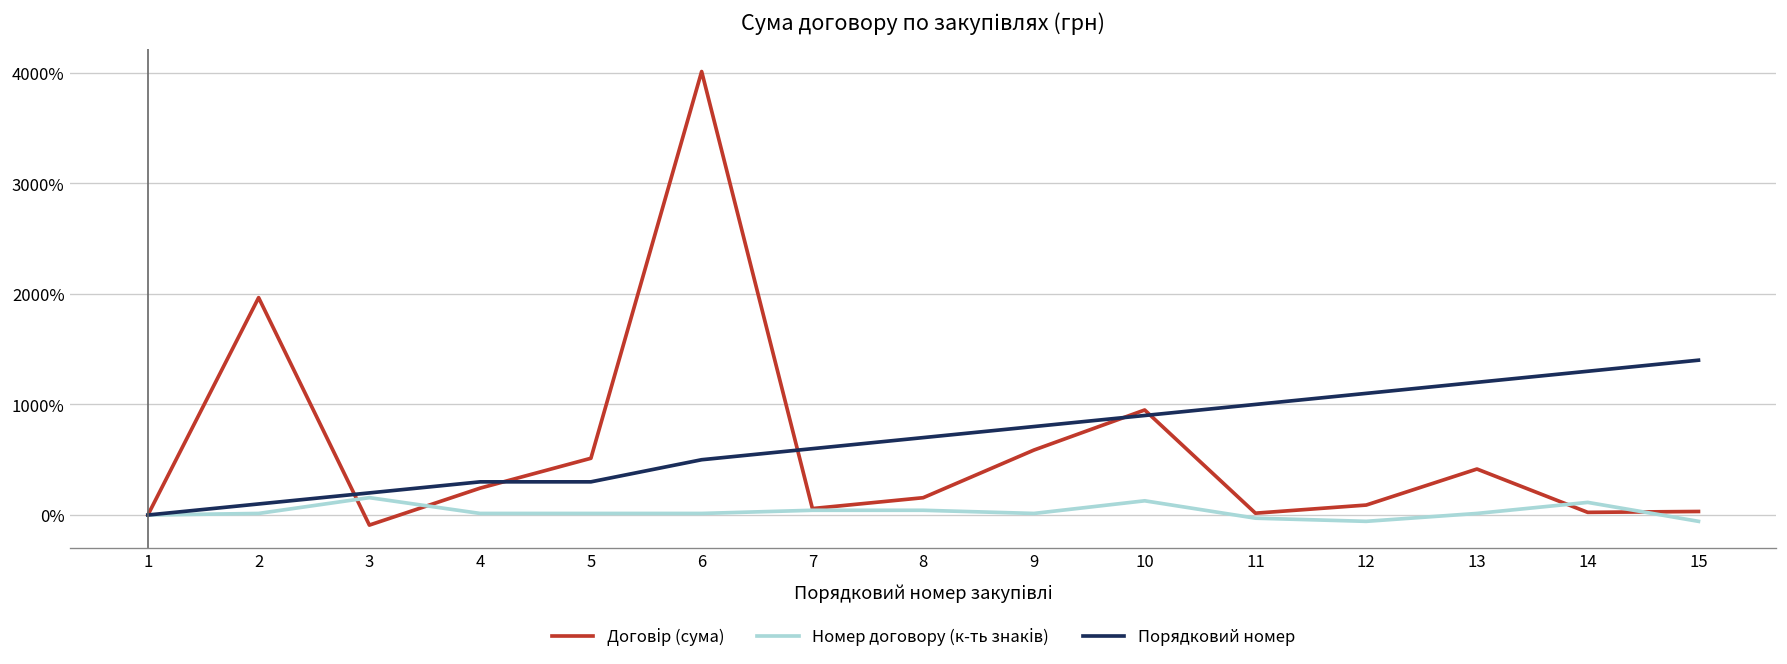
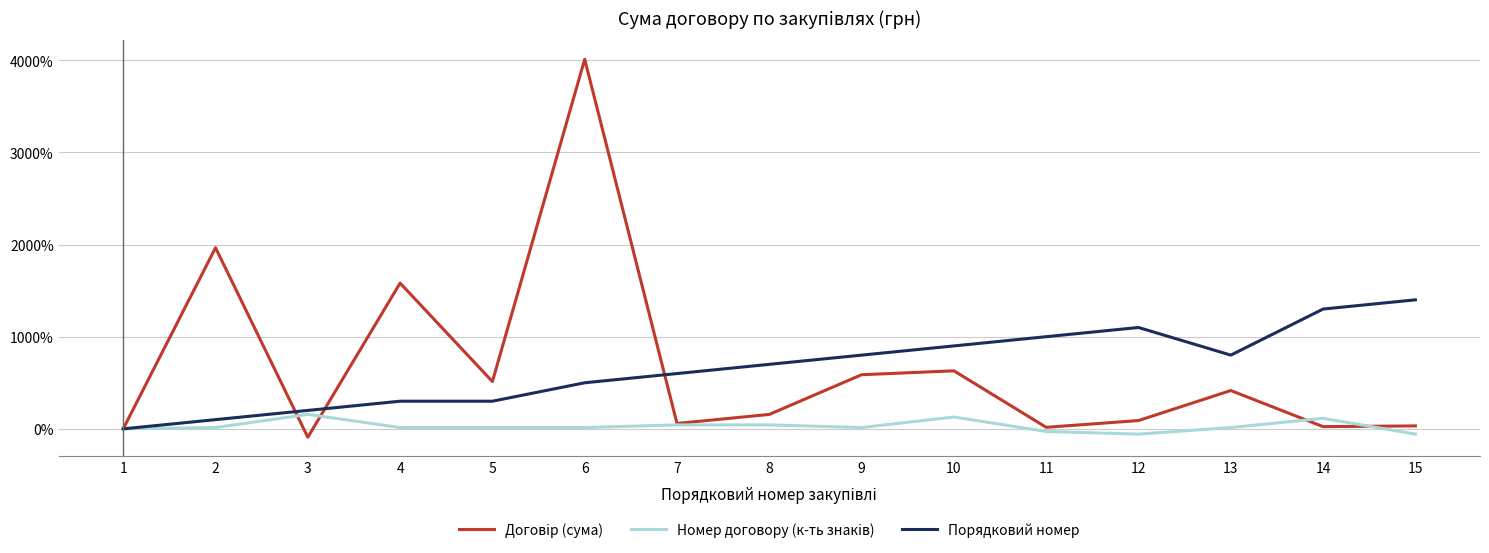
Договір (сума), 4: 200% -> 1600%
Договір (сума), 10: 900% -> 600%
Порядковий номер, 13: 1200% -> 800%
